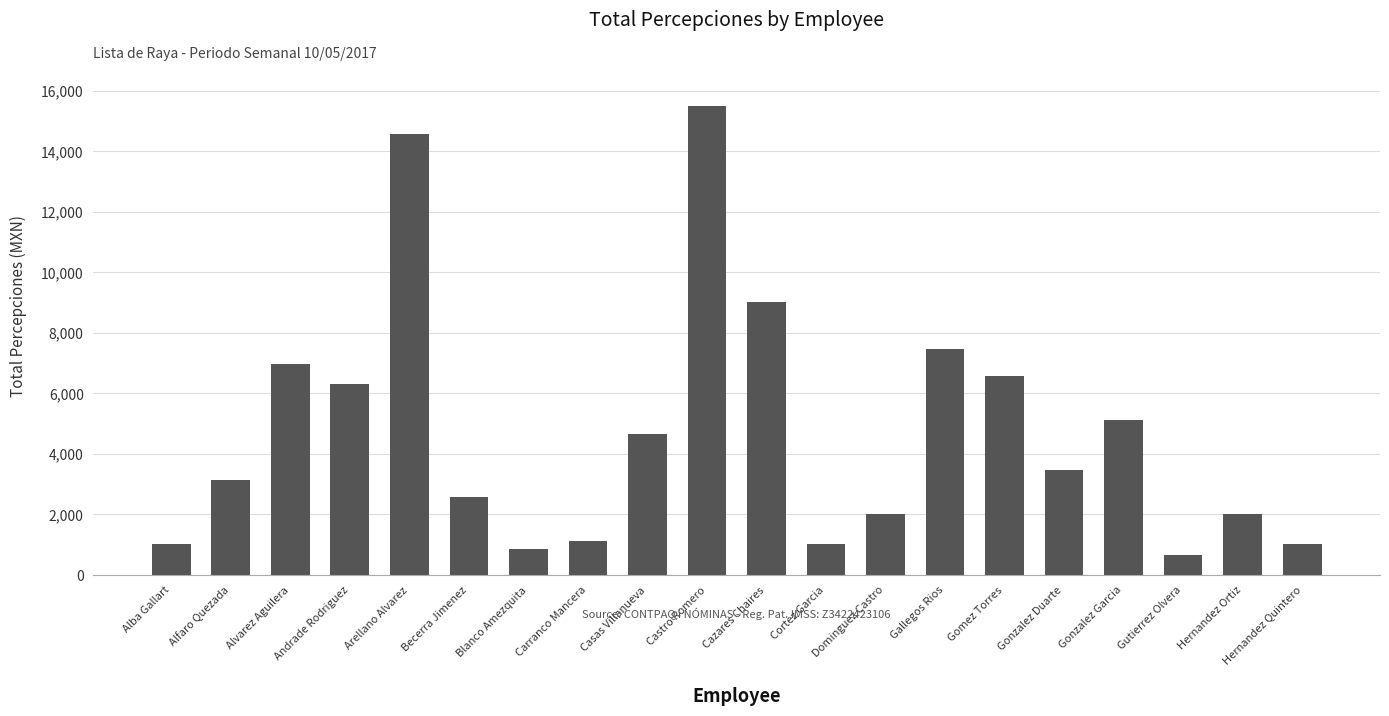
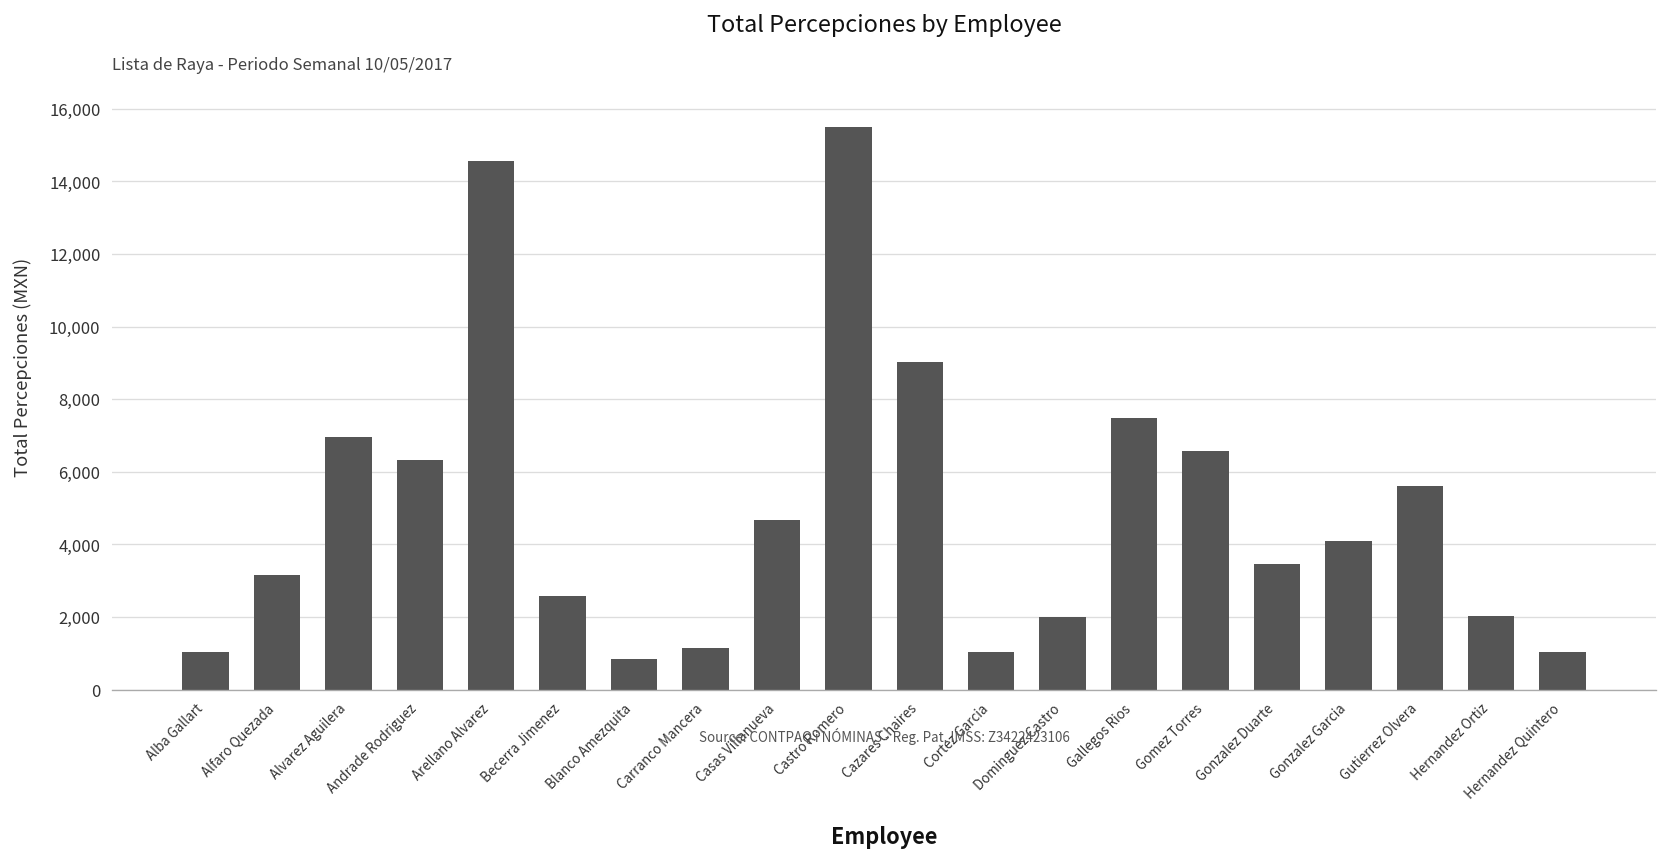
Gonzalez Garcia: 5,100 -> 4,100
Gutierrez Olvera: 700 -> 5,600
